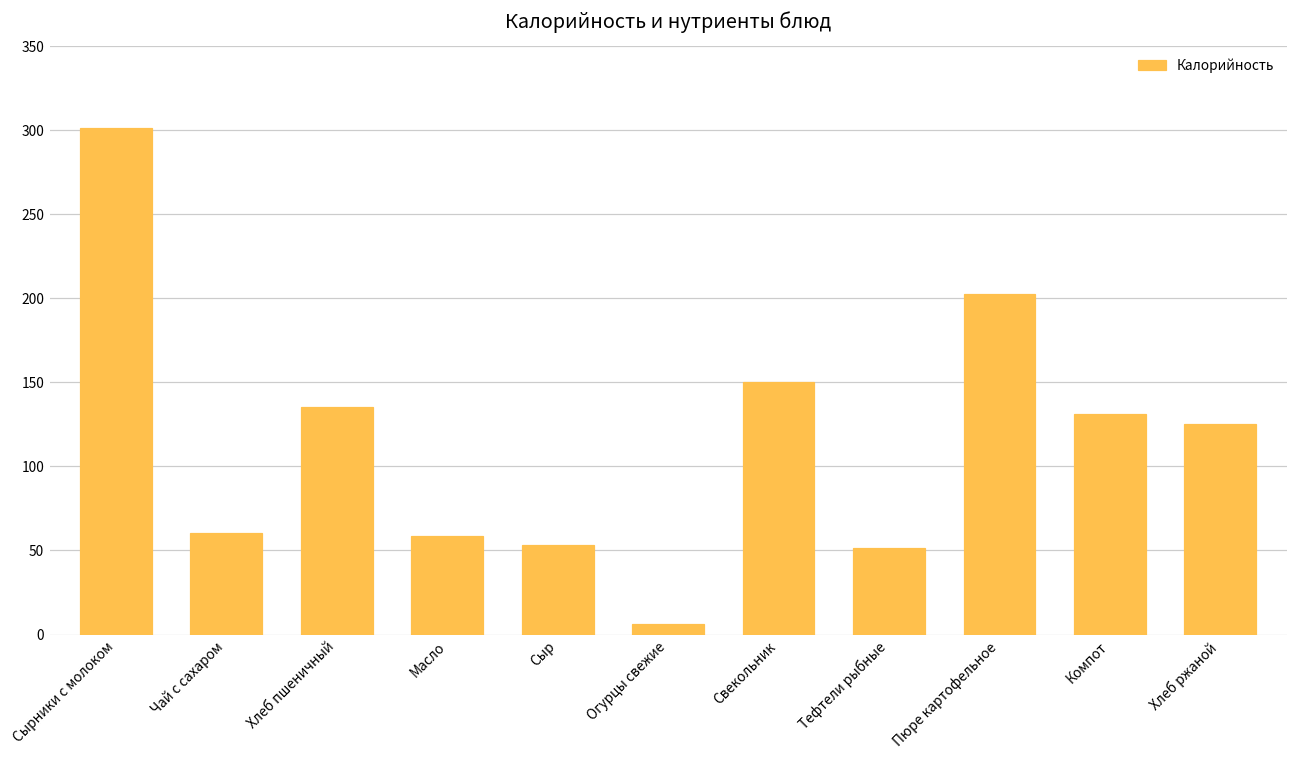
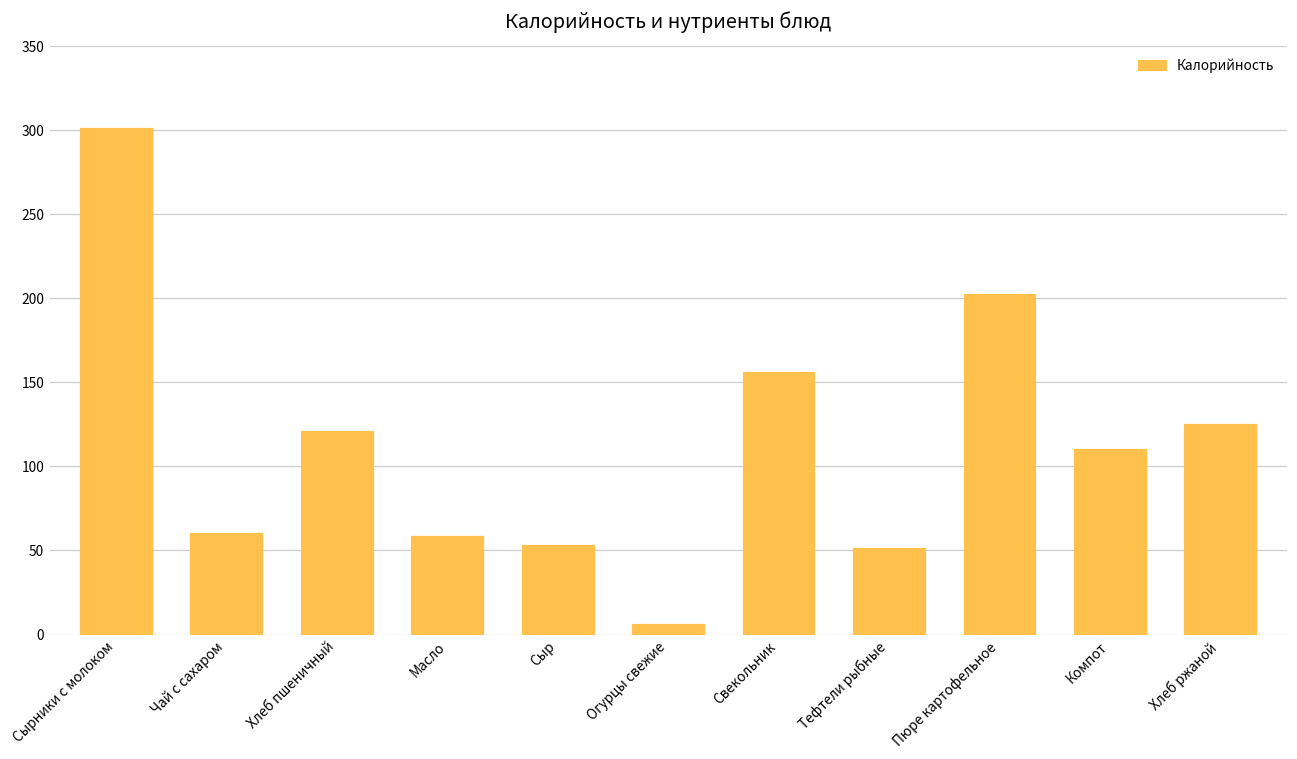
Хлеб пшеничный: 135 -> 121
Свекольник: 150 -> 156
Компот: 131 -> 111
